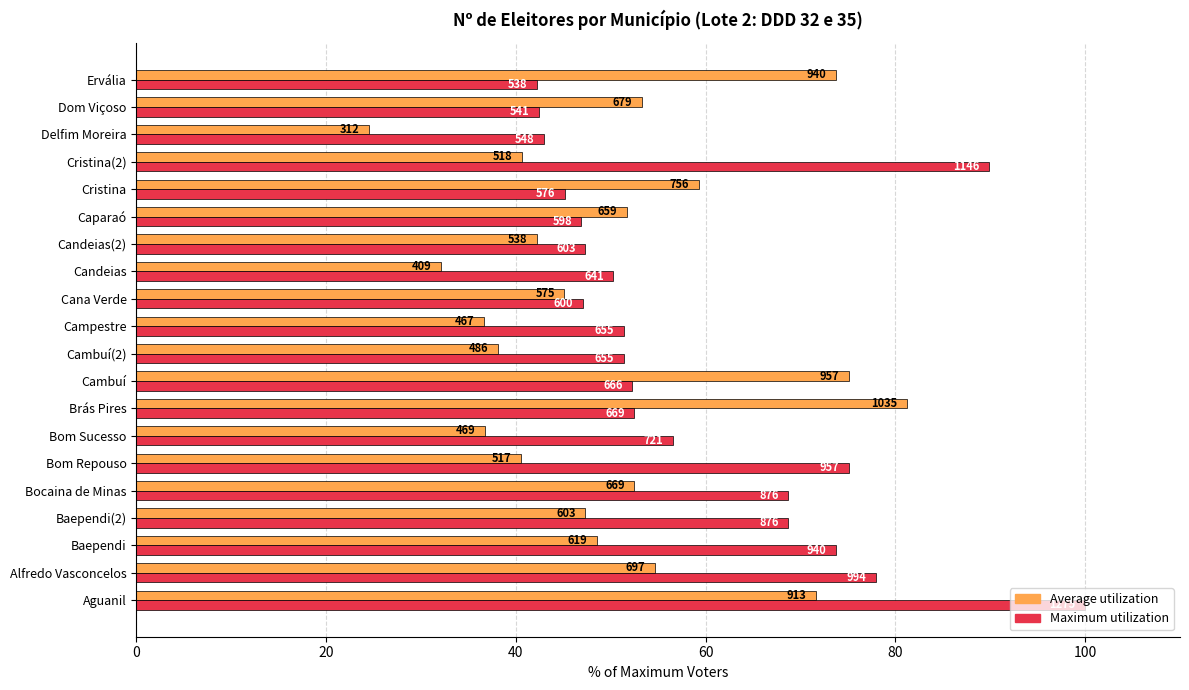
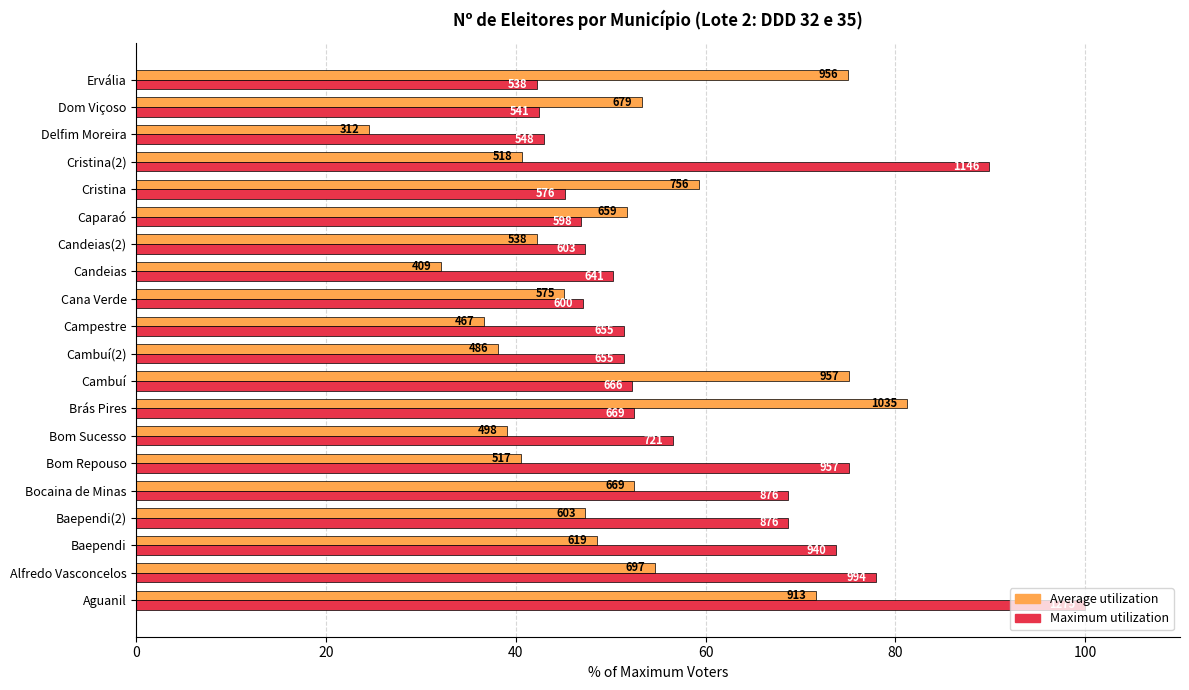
Average utilization, Ervália: 940 -> 956
Average utilization, Bom Sucesso: 469 -> 498
